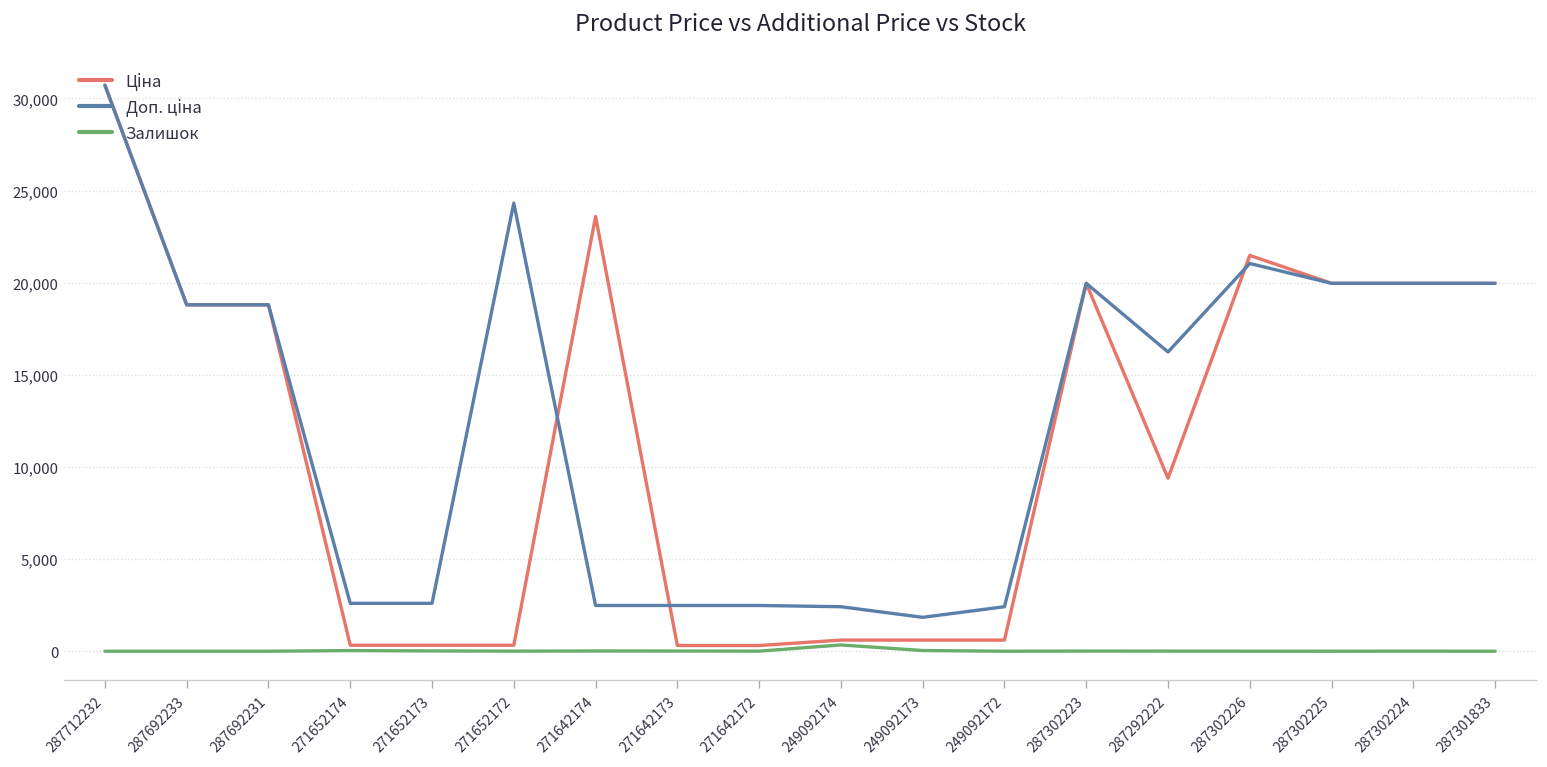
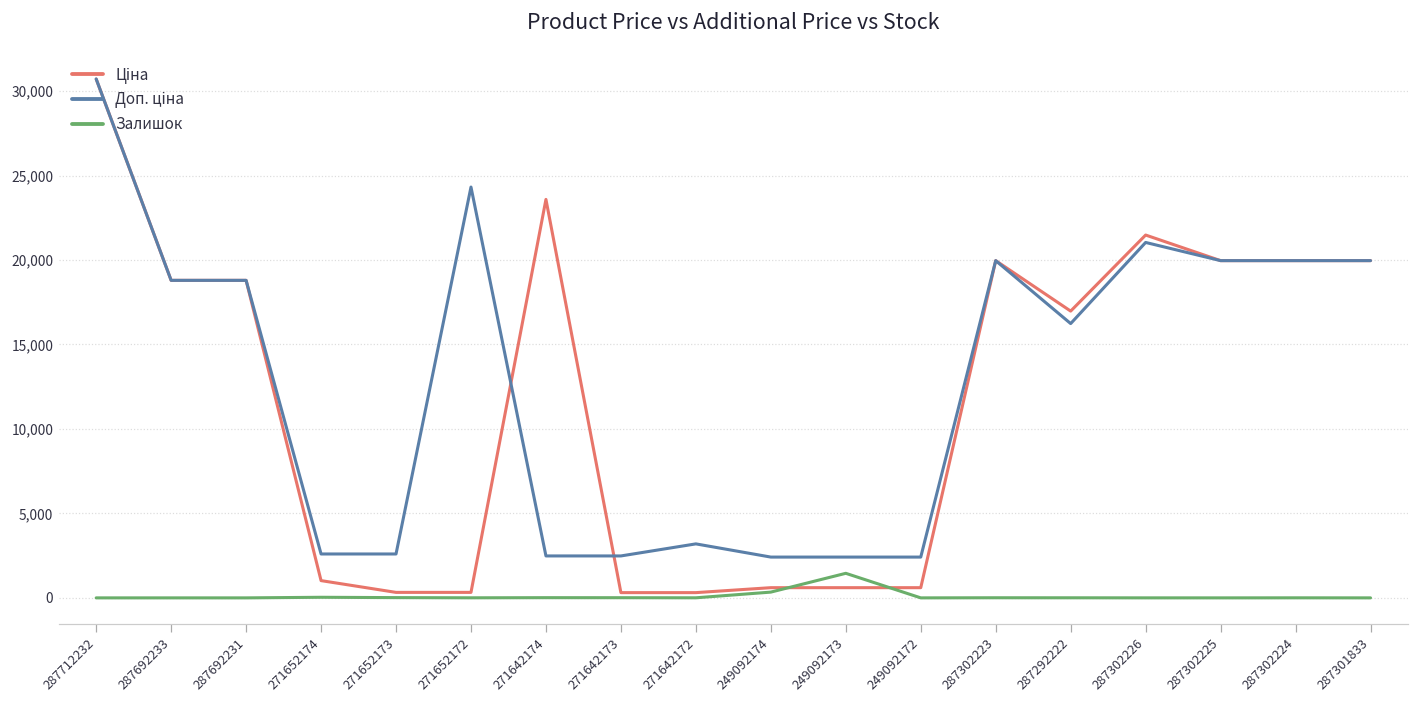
Ціна, 271652174: 300 -> 1,000
Доп. ціна, 271642172: 2,500 -> 3,200
Доп. ціна, 249092173: 1,800 -> 2,400
Залишок, 249092173: 0 -> 1,500
Ціна, 287292222: 9,400 -> 17,000
